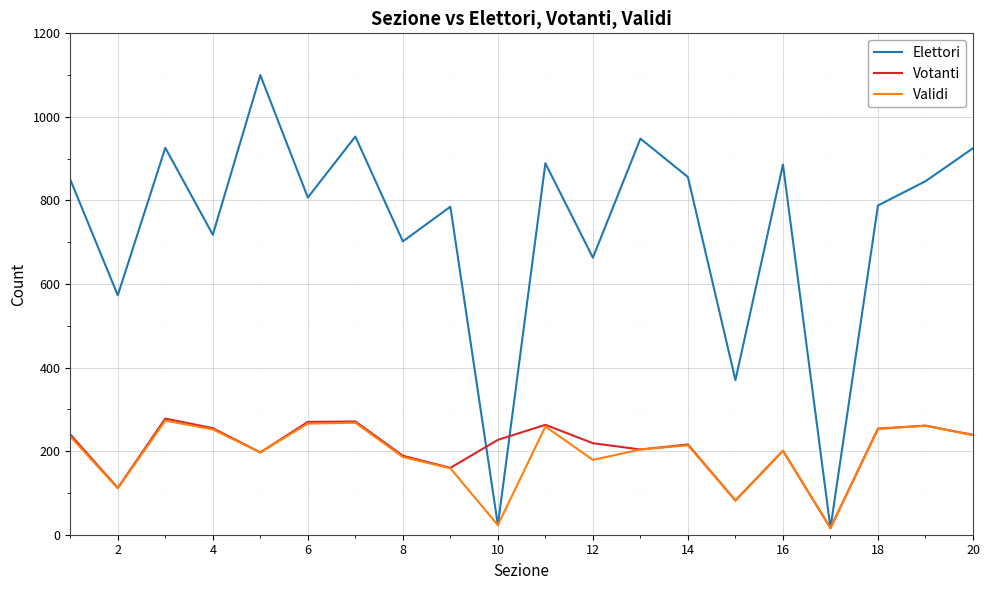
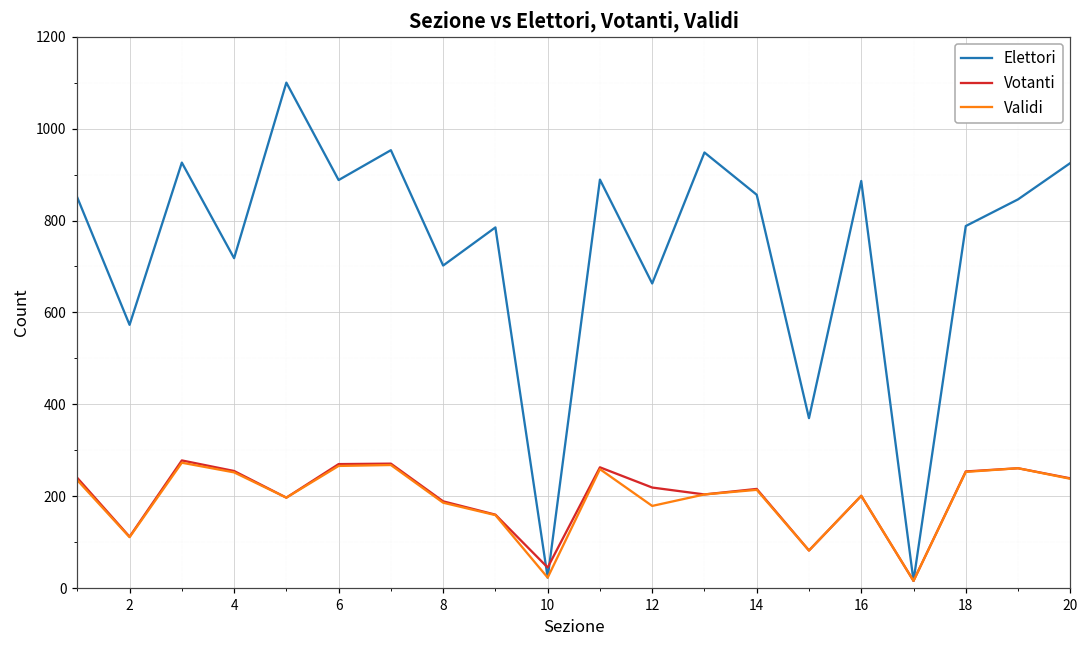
Elettori, 6: 810 -> 890
Votanti, 10: 230 -> 50
